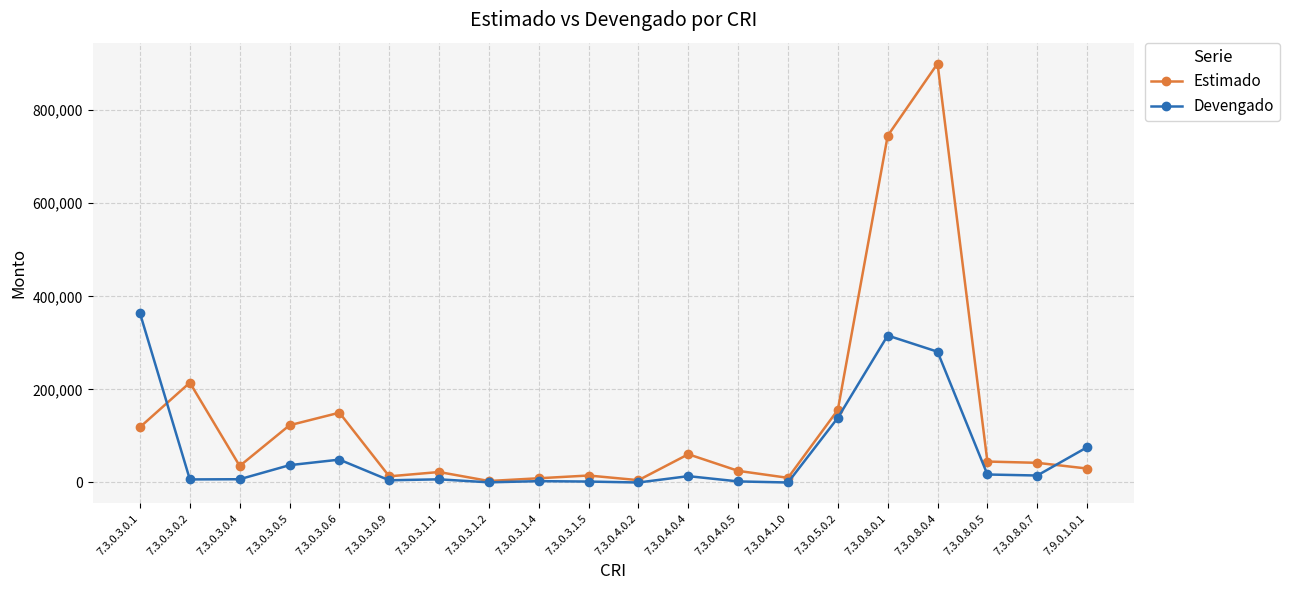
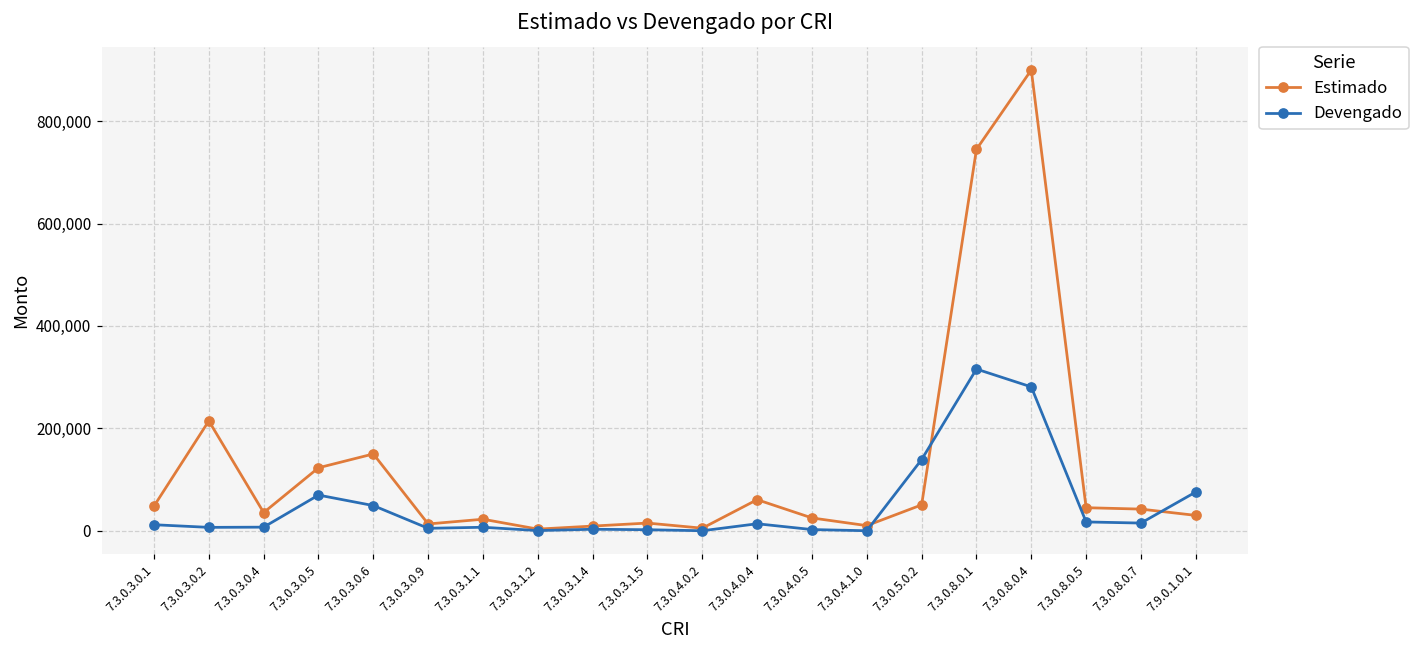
Estimado, 7.3.0.3.0.1: 120,000 -> 50,000
Devengado, 7.3.0.3.0.1: 360,000 -> 10,000
Devengado, 7.3.0.3.0.5: 40,000 -> 70,000
Estimado, 7.3.0.5.0.2: 160,000 -> 50,000
